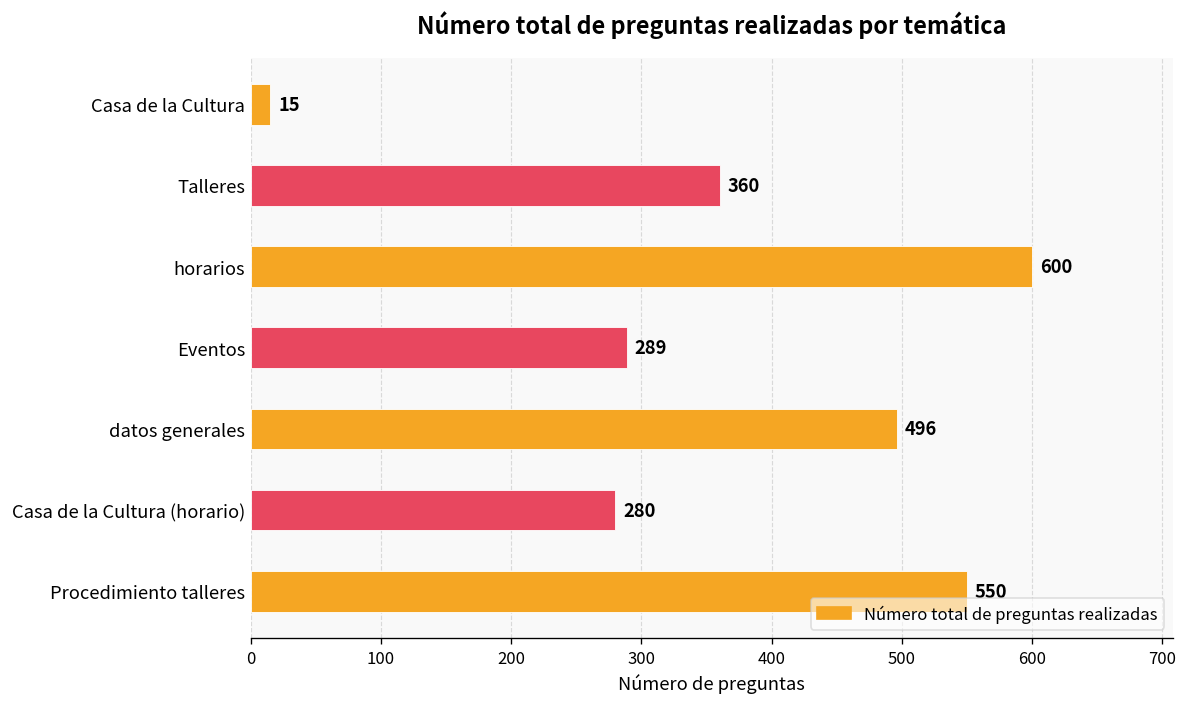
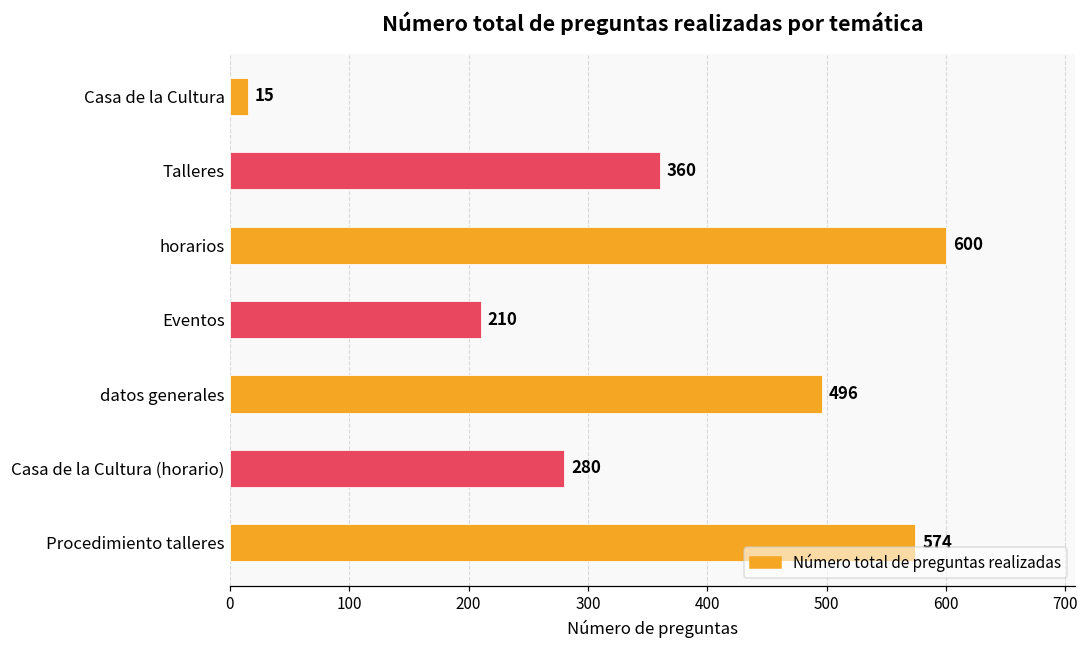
Eventos: 289 -> 210
Procedimiento talleres: 550 -> 574
